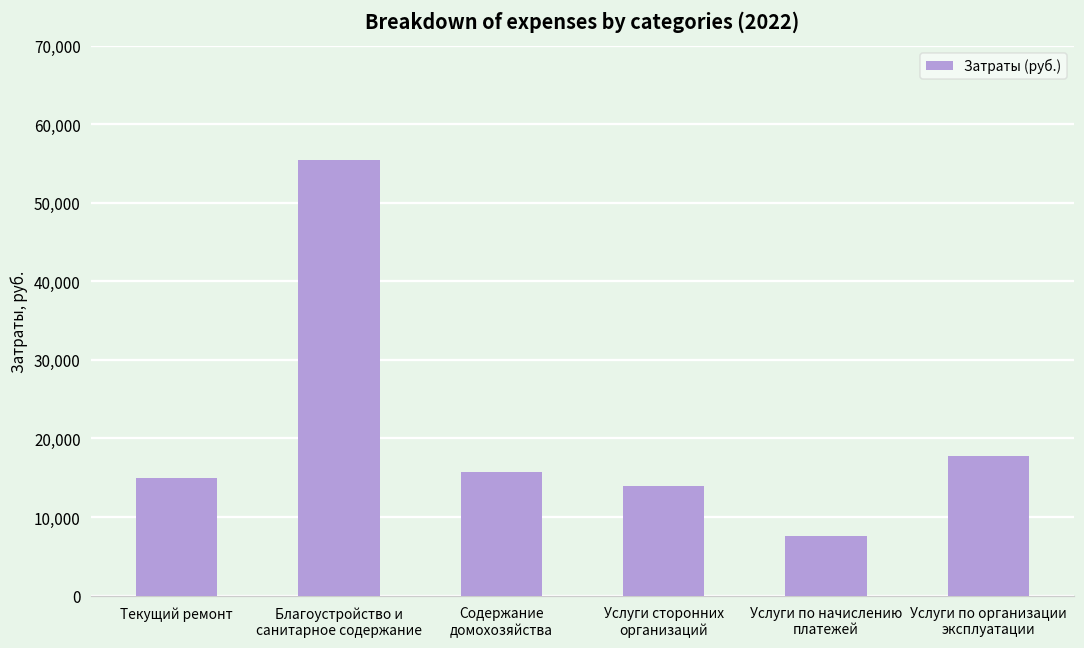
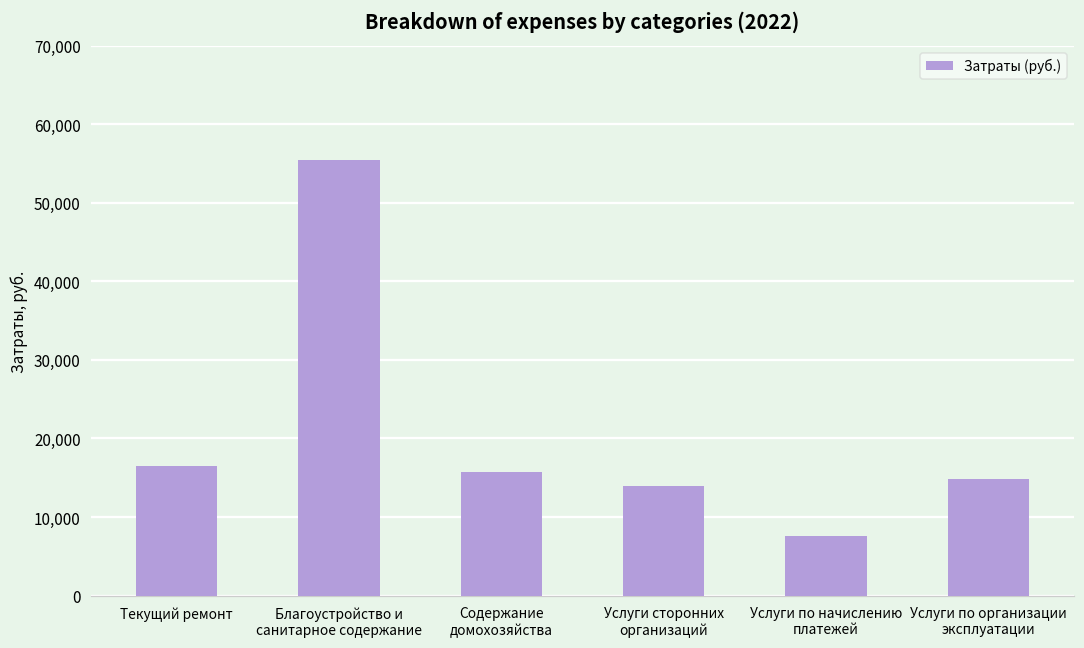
Текущий ремонт: 15,000 -> 16,000
Услуги по организации эксплуатации: 18,000 -> 15,000
